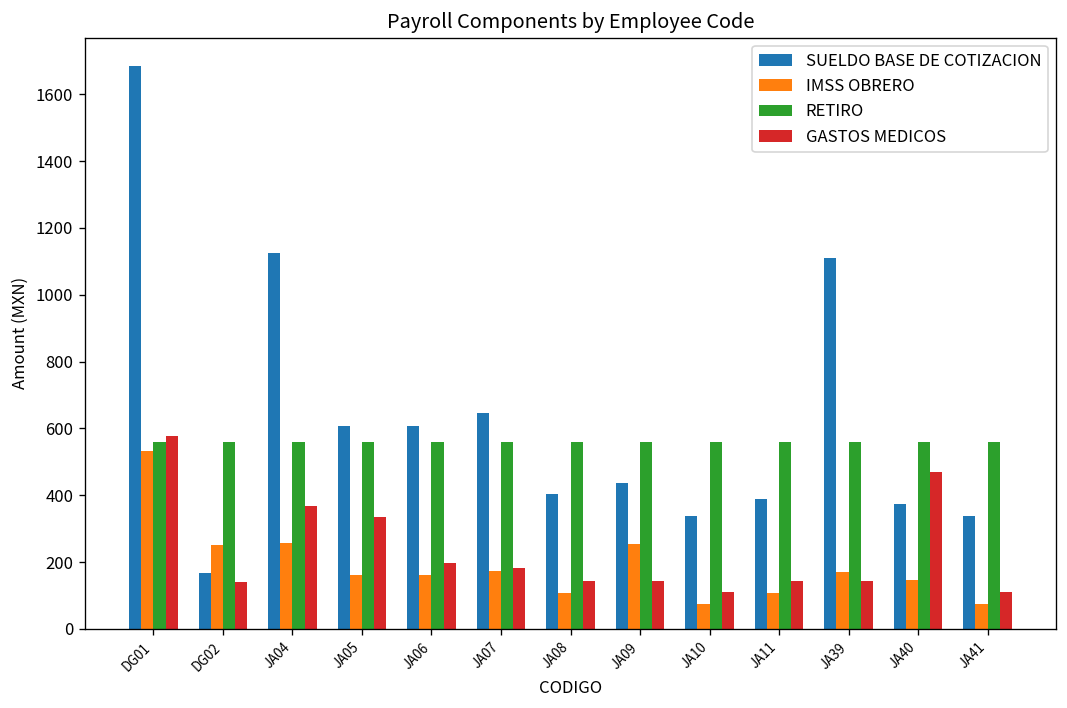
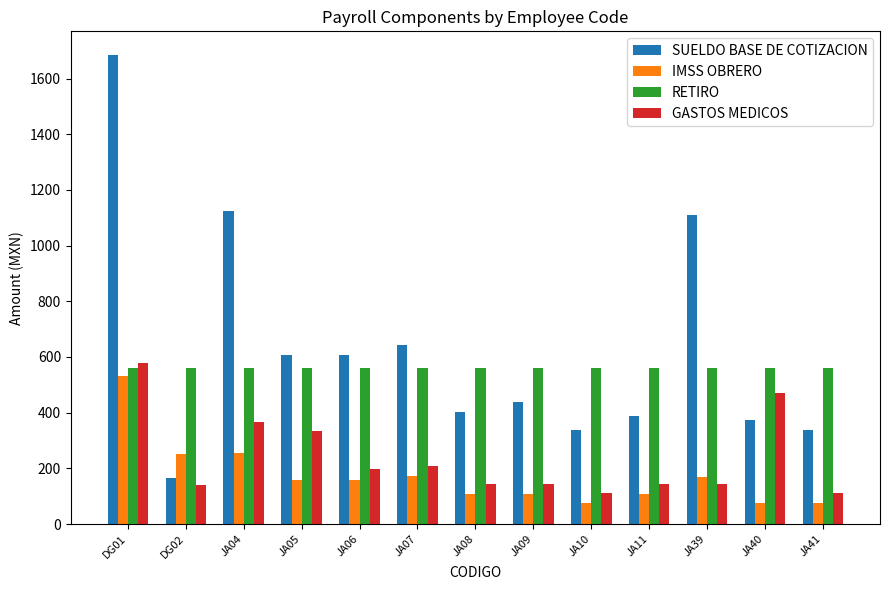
GASTOS MEDICOS, JA07: 180 -> 210
IMSS OBRERO, JA09: 260 -> 110
IMSS OBRERO, JA40: 150 -> 70
